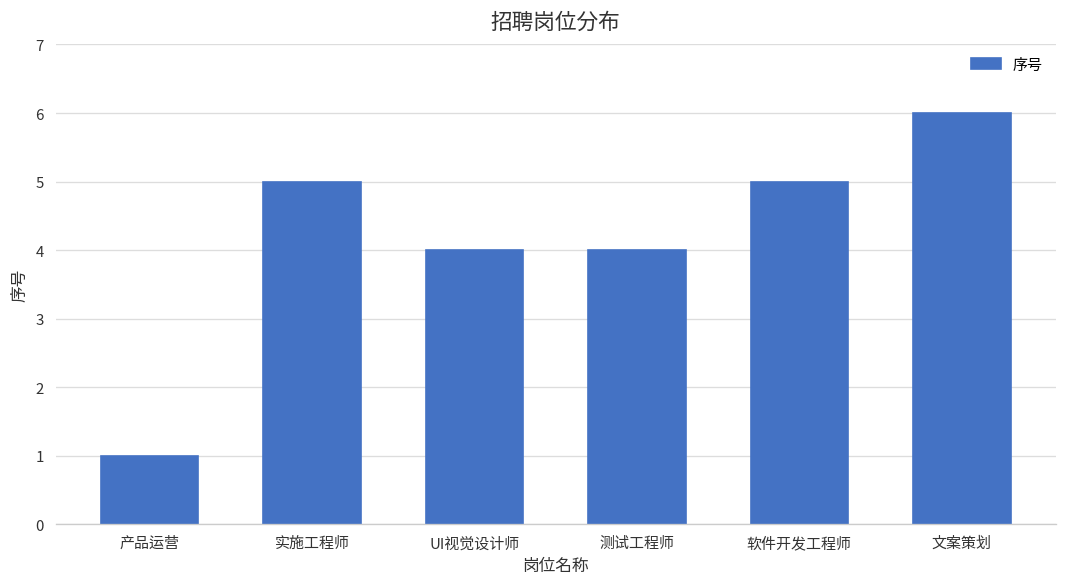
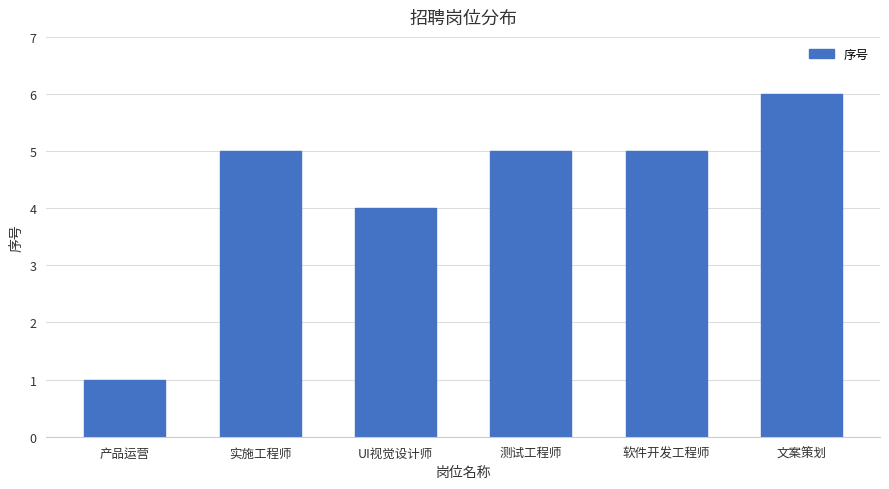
测试工程师: 4 -> 5
